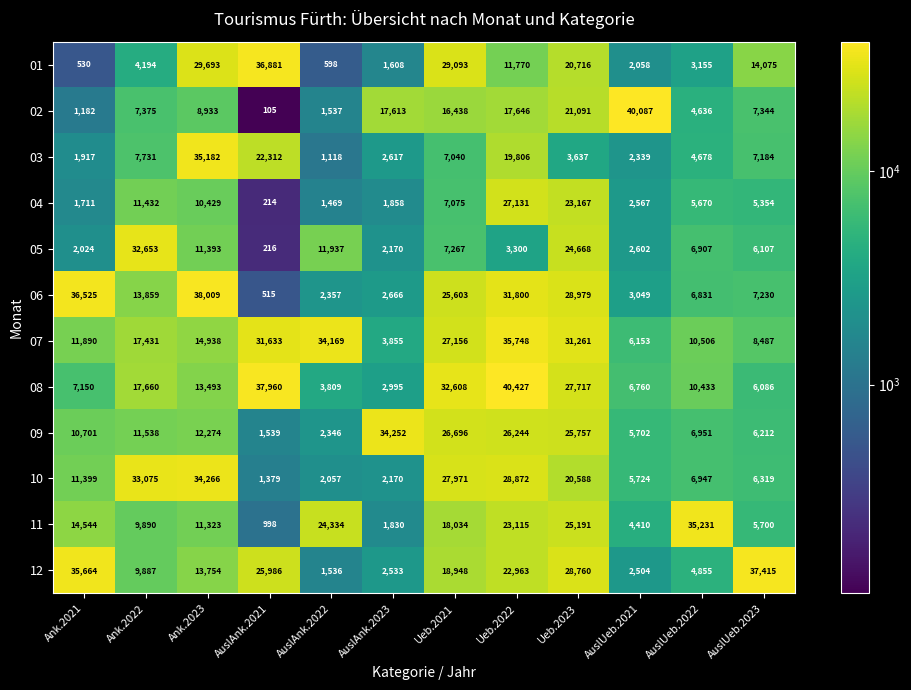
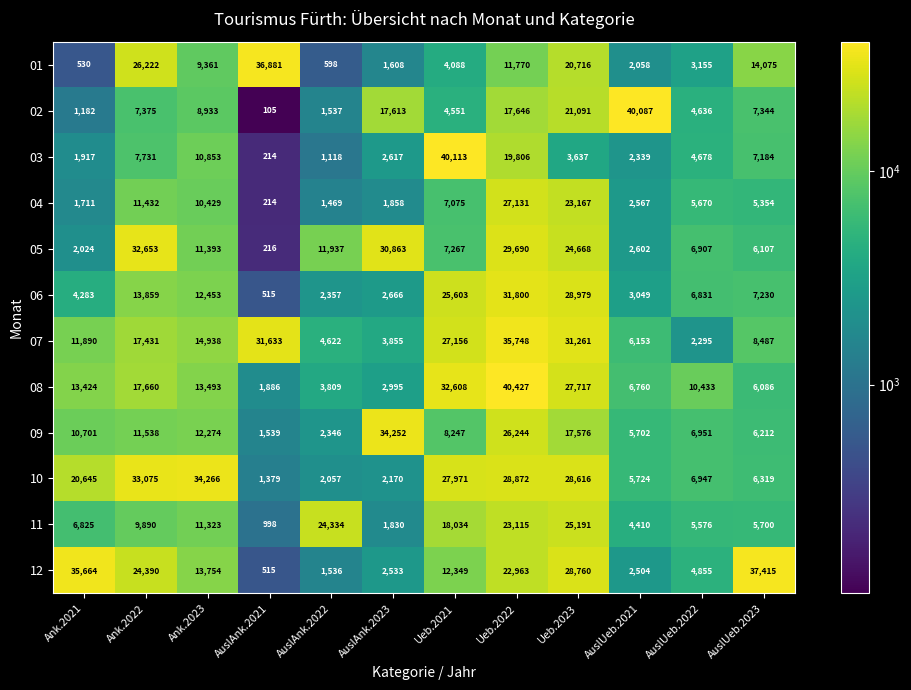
01, Ank.2022: 4,194 -> 26,222
01, Ank.2023: 29,693 -> 9,361
01, Ueb.2021: 29,093 -> 4,088
02, Ueb.2021: 16,438 -> 4,551
03, Ank.2023: 35,182 -> 10,853
03, AuslAnk.2021: 22,312 -> 214
03, Ueb.2021: 7,040 -> 40,113
05, AuslAnk.2023: 2,170 -> 30,863
05, Ueb.2022: 3,300 -> 29,690
06, Ank.2021: 36,525 -> 4,283
06, Ank.2023: 38,009 -> 12,453
07, AuslAnk.2022: 34,169 -> 4,622
07, AuslUeb.2022: 10,506 -> 2,295
08, Ank.2021: 7,150 -> 13,424
08, AuslAnk.2021: 37,960 -> 1,886
09, Ueb.2021: 26,696 -> 8,247
09, Ueb.2023: 25,757 -> 17,576
10, Ank.2021: 11,399 -> 20,645
10, Ueb.2023: 20,588 -> 28,616
11, Ank.2021: 14,544 -> 6,825
11, AuslUeb.2022: 35,231 -> 5,576
12, Ank.2022: 9,887 -> 24,390
12, AuslAnk.2021: 25,986 -> 515
12, Ueb.2021: 18,948 -> 12,349
